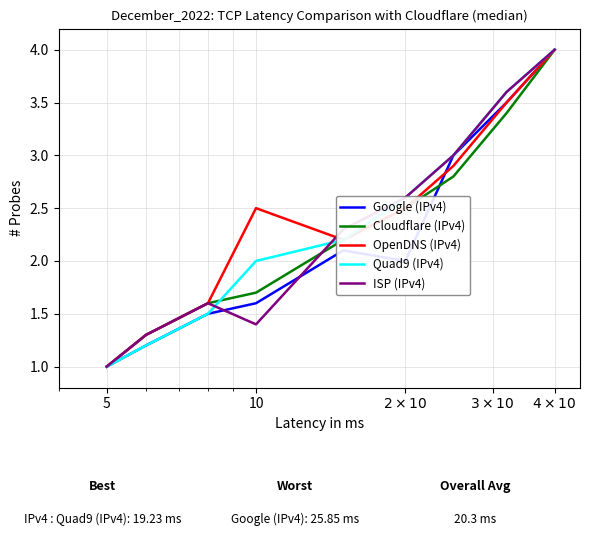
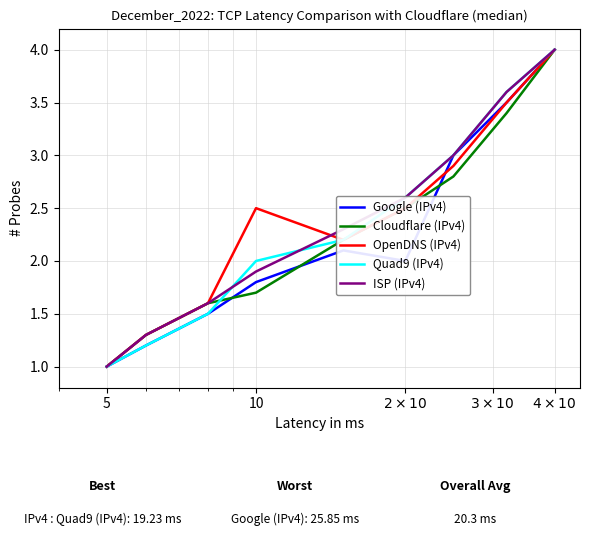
Google (IPv4), 10: 1.6 -> 1.8
ISP (IPv4), 10: 1.4 -> 1.9
